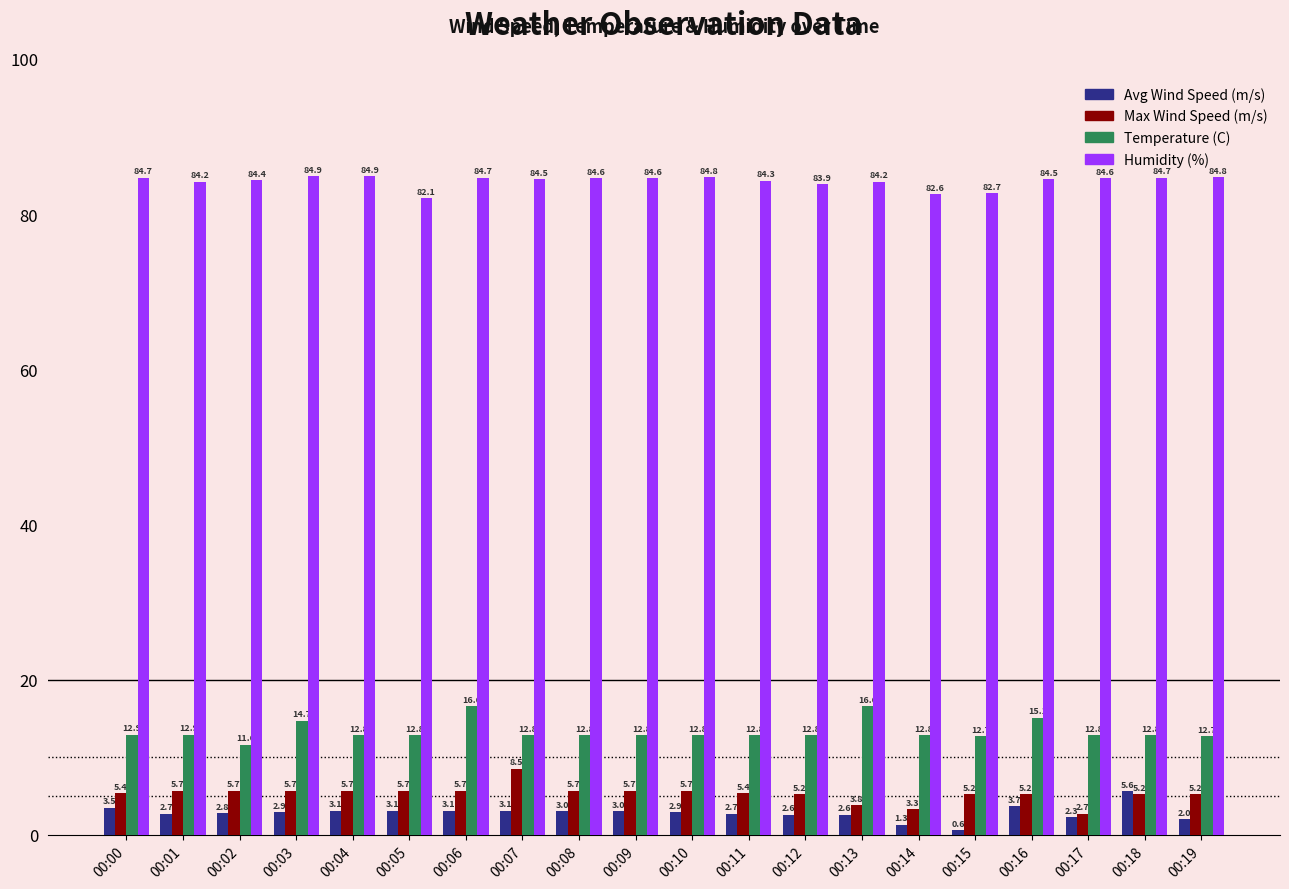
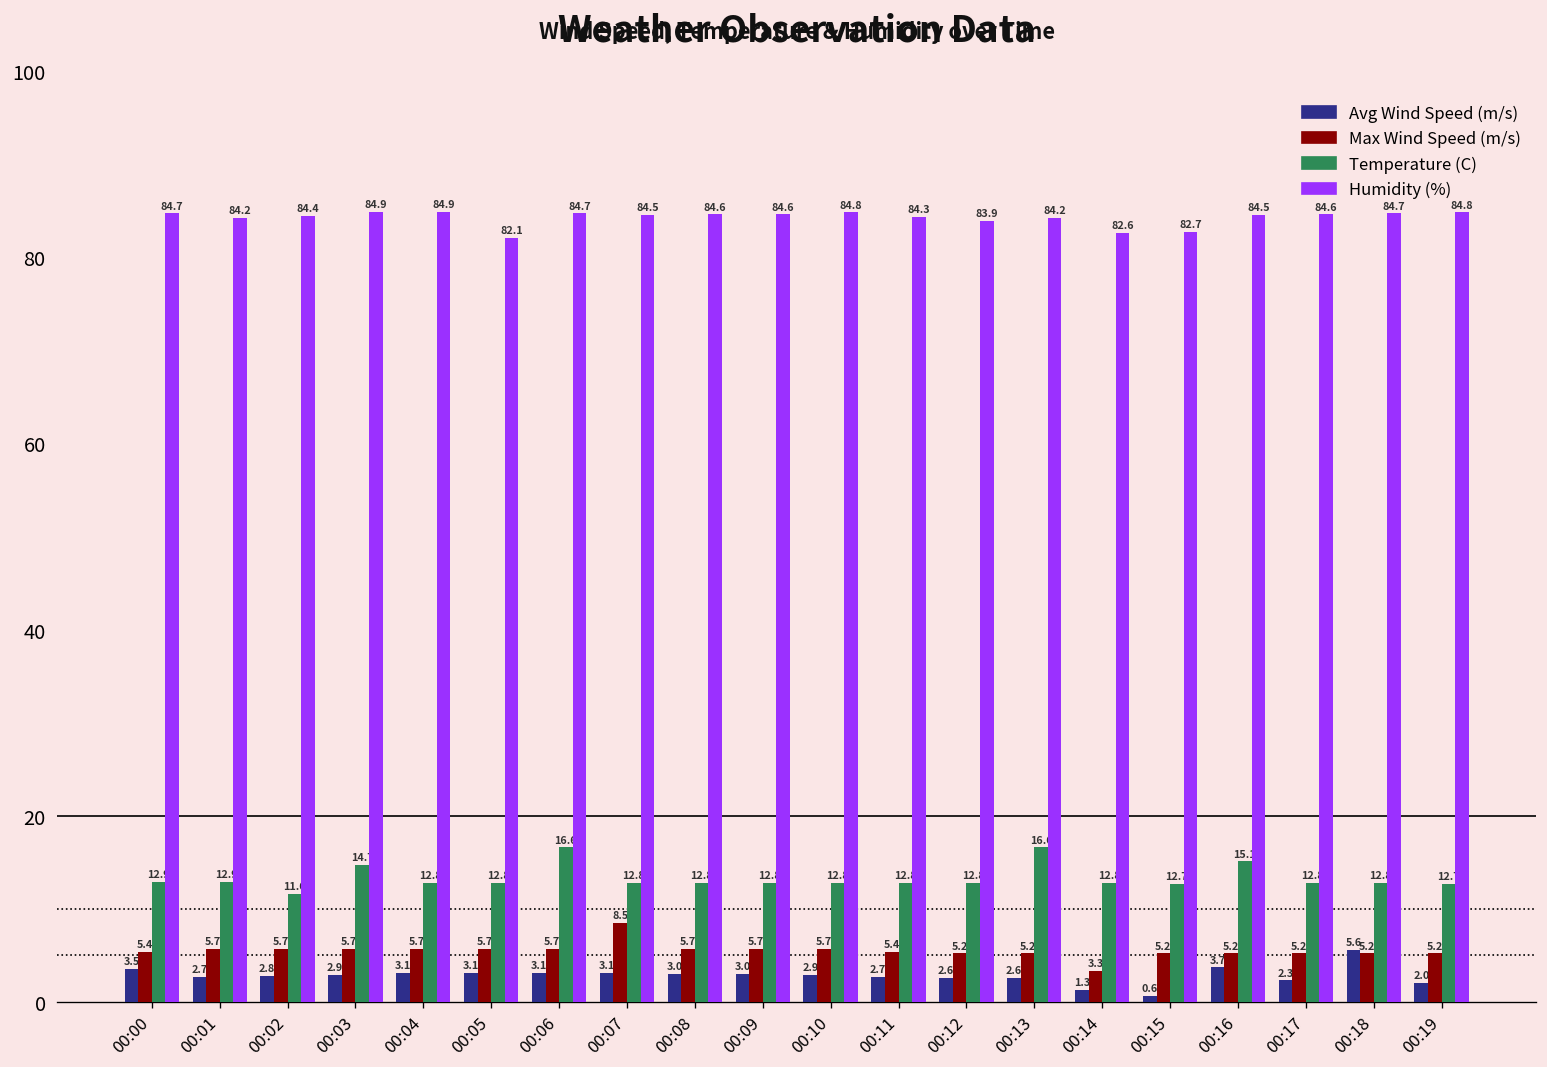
Max Wind Speed (m/s), 00:13: 3.8 -> 5.2
Max Wind Speed (m/s), 00:17: 2.7 -> 5.2
